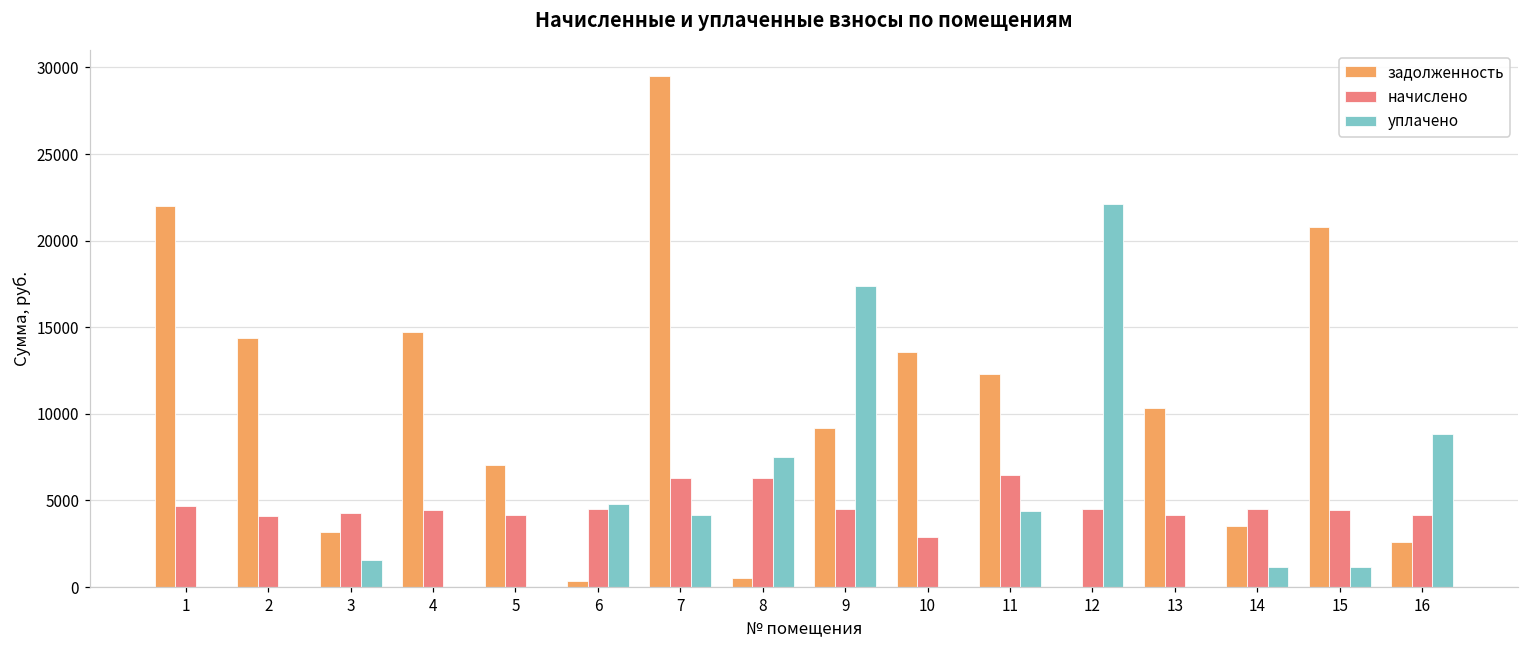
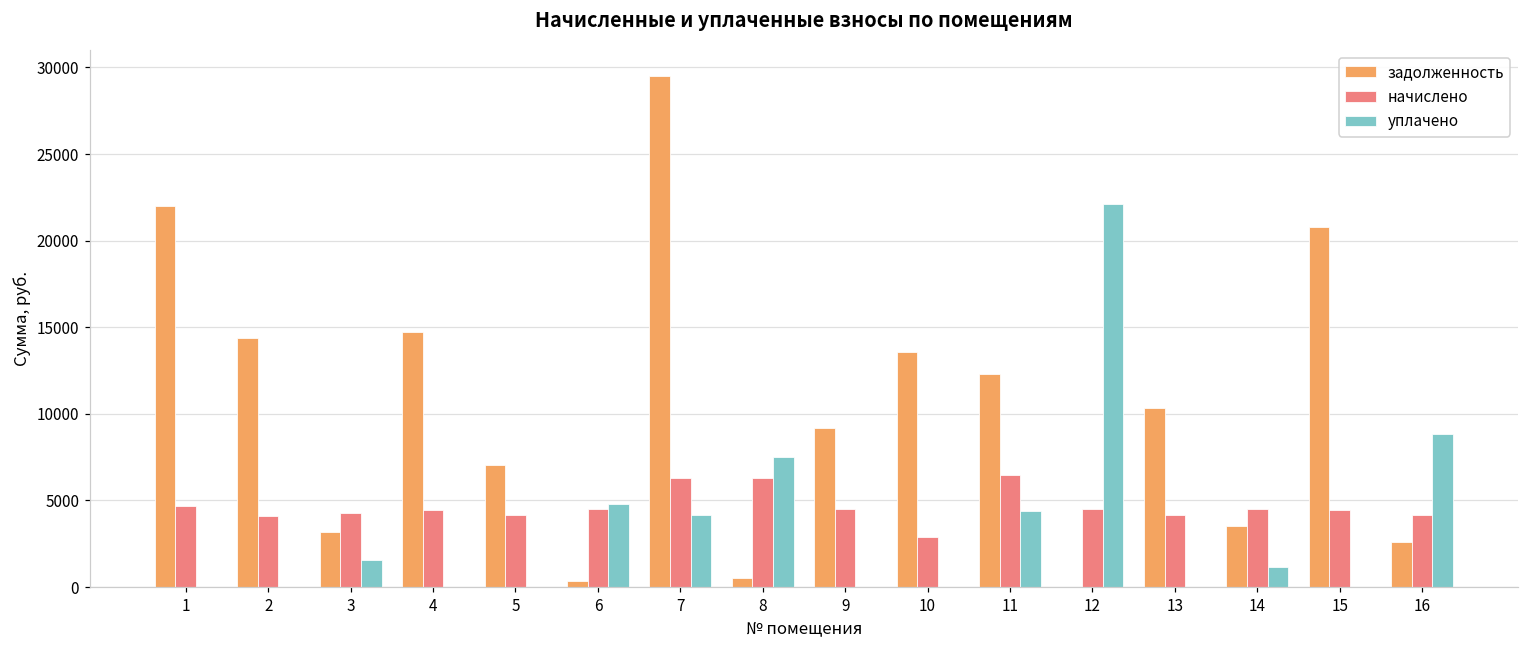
уплачено, 9: 17400 -> 0
уплачено, 15: 1200 -> 0
